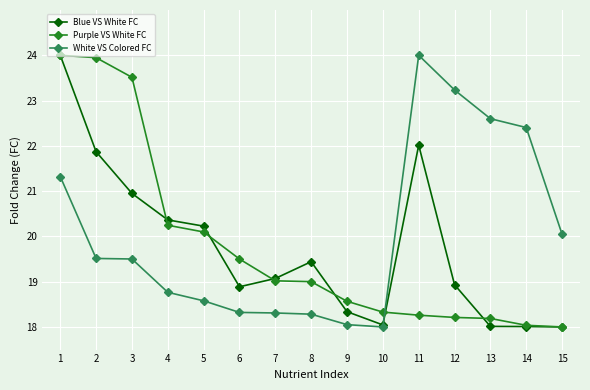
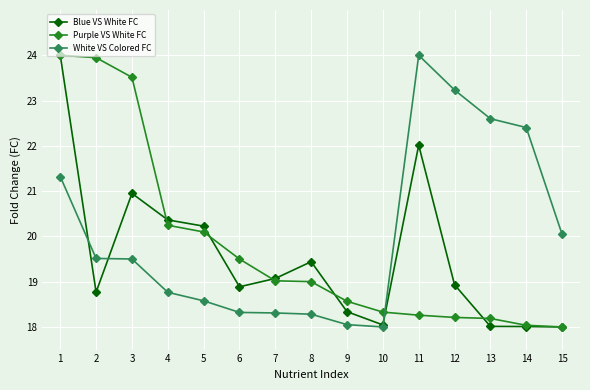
Blue VS White FC, 2: 21.9 -> 18.8
